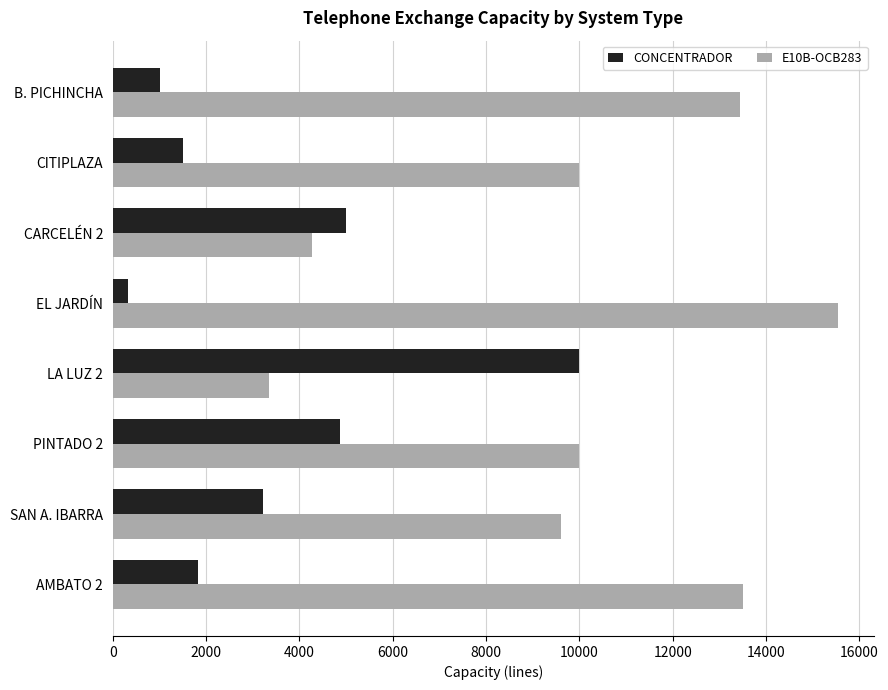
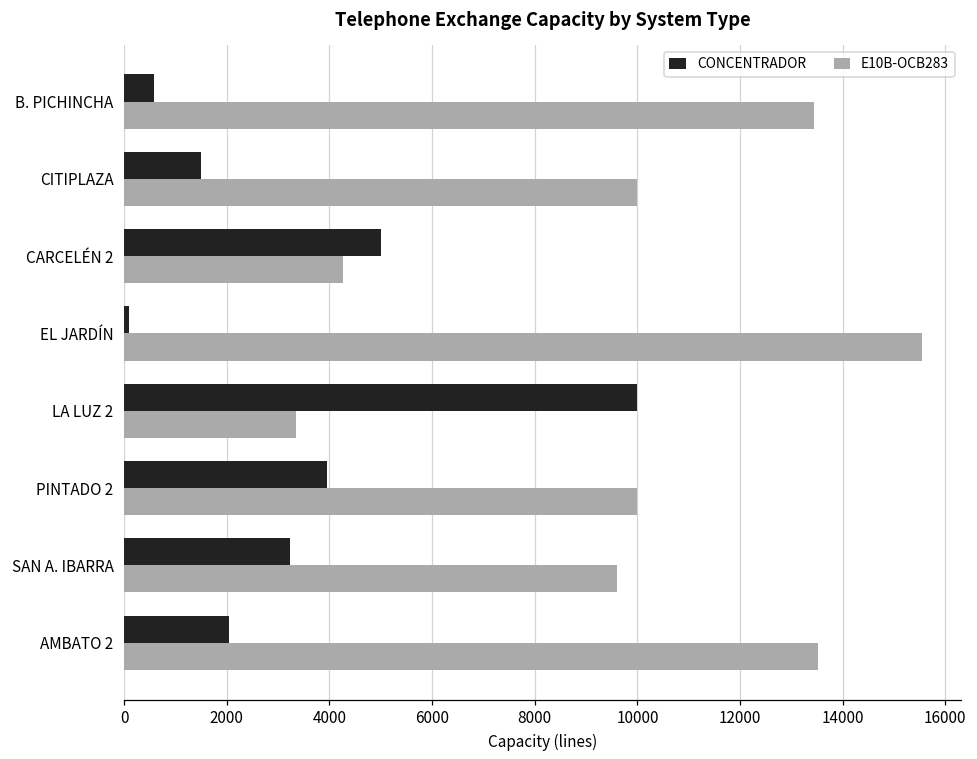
CONCENTRADOR, B. PICHINCHA: 1000 -> 600
CONCENTRADOR, EL JARDÍN: 300 -> 100
CONCENTRADOR, PINTADO 2: 4900 -> 4000
CONCENTRADOR, AMBATO 2: 1800 -> 2000
